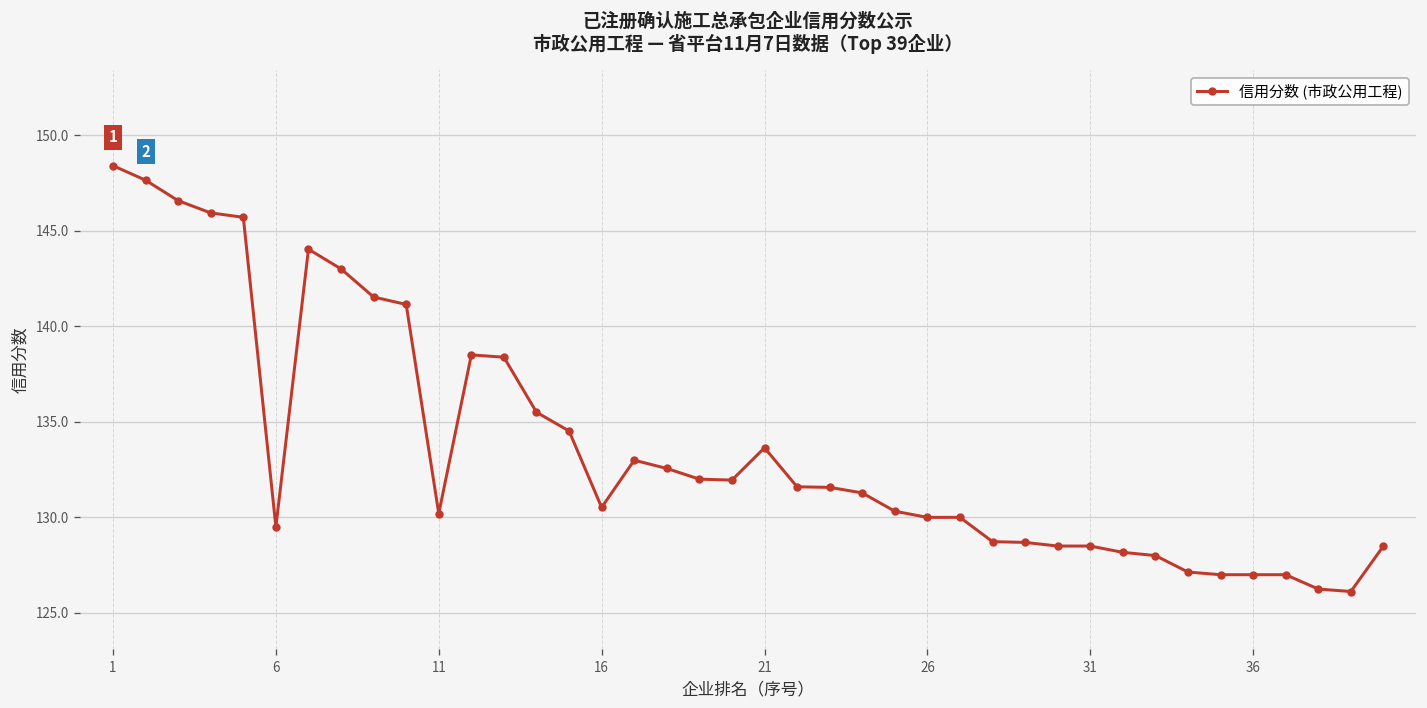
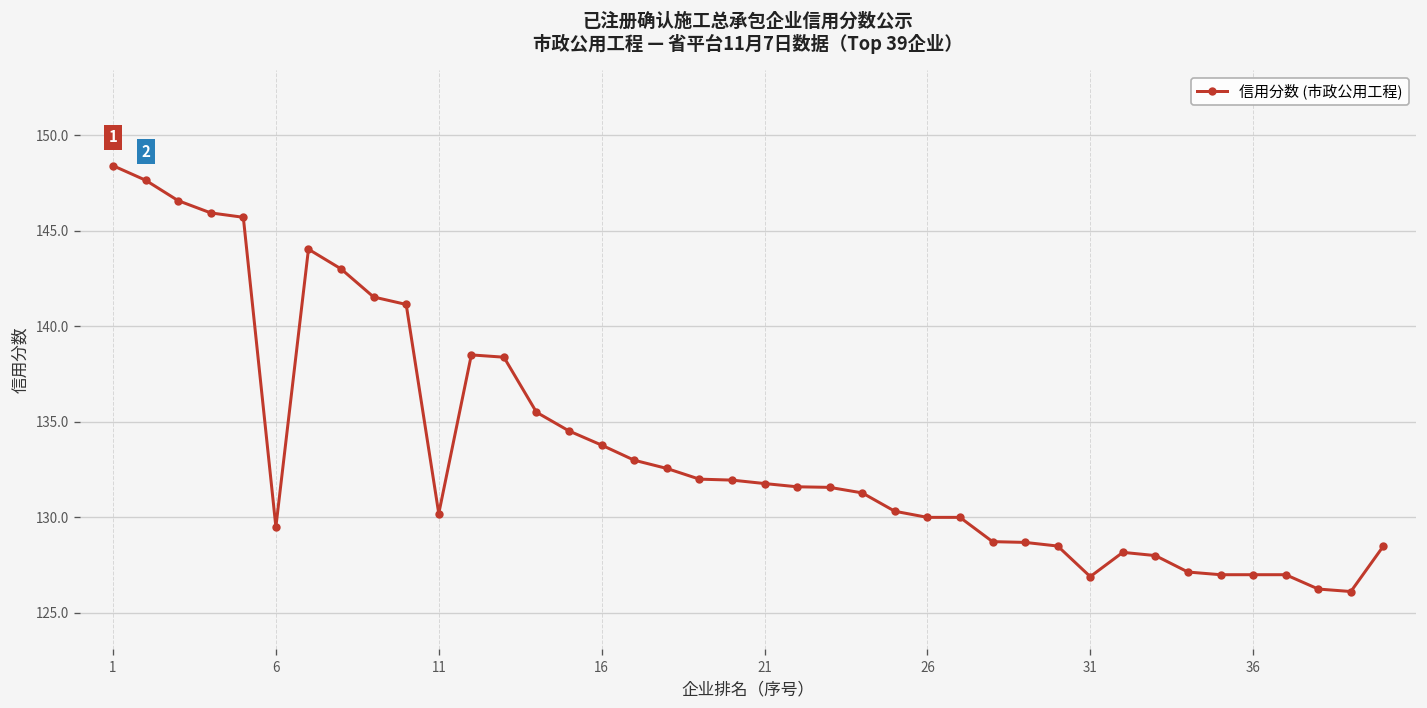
16: 130.5 -> 133.8
21: 133.6 -> 131.8
31: 128.5 -> 126.9
